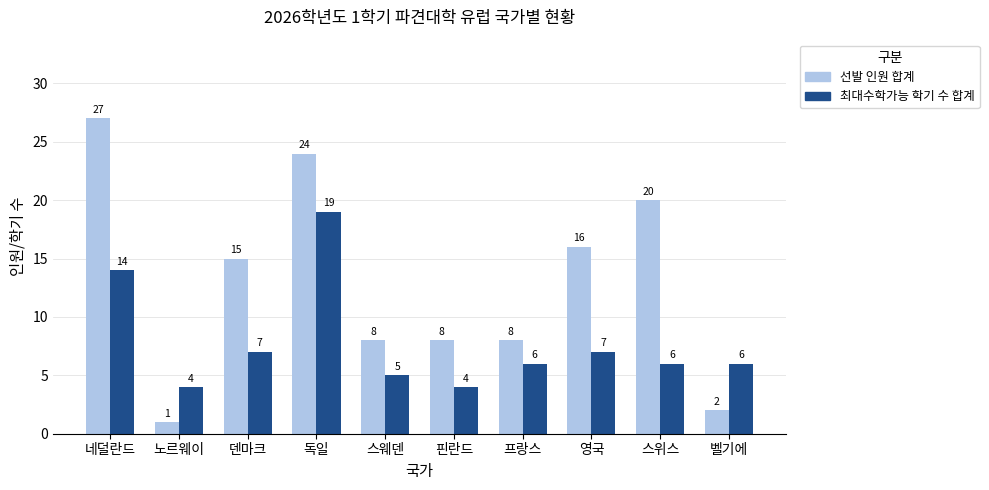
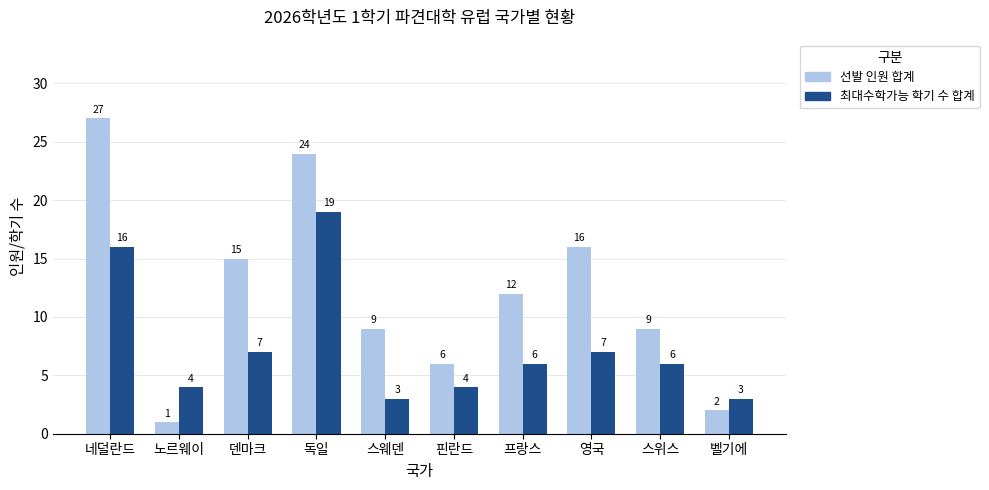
최대수학가능 학기 수 합계, 네덜란드: 14 -> 16
선발 인원 합계, 스웨덴: 8 -> 9
최대수학가능 학기 수 합계, 스웨덴: 5 -> 3
선발 인원 합계, 핀란드: 8 -> 6
선발 인원 합계, 프랑스: 8 -> 12
선발 인원 합계, 스위스: 20 -> 9
최대수학가능 학기 수 합계, 벨기에: 6 -> 3
